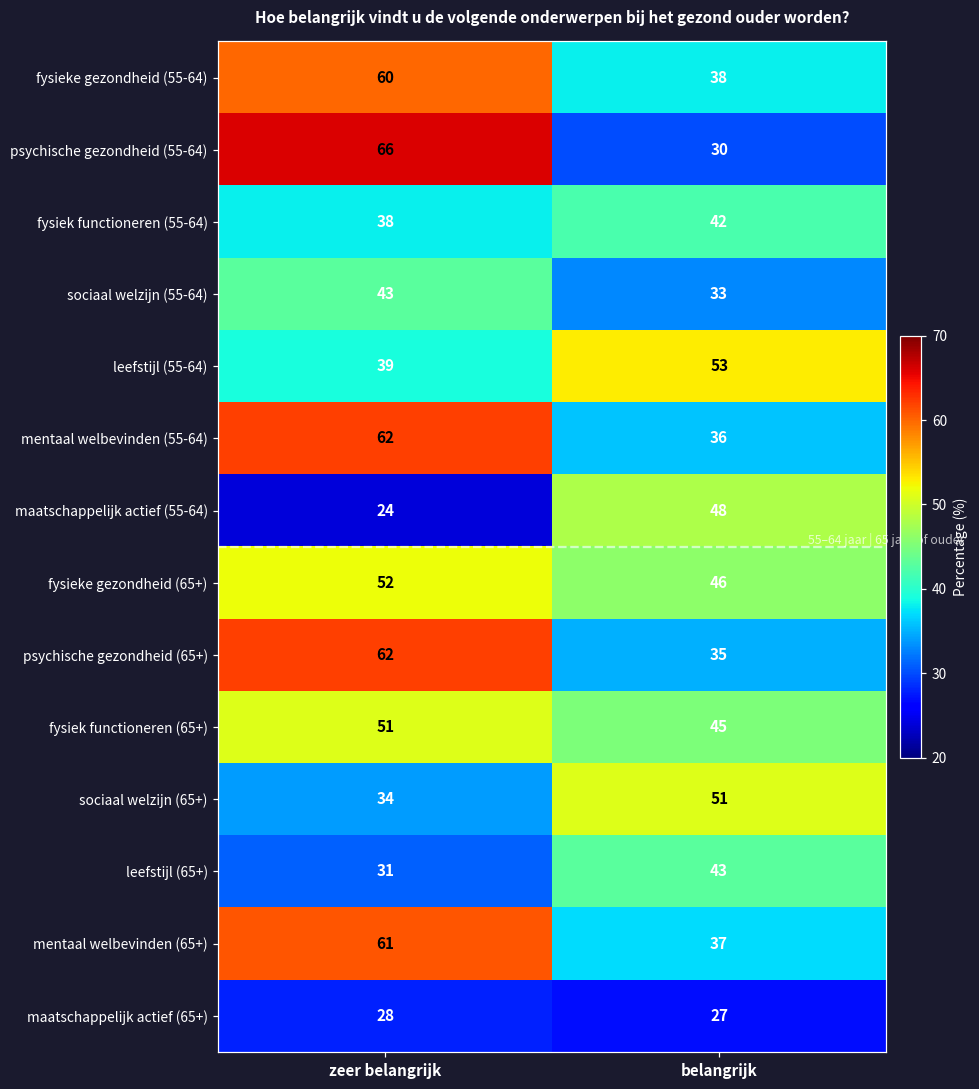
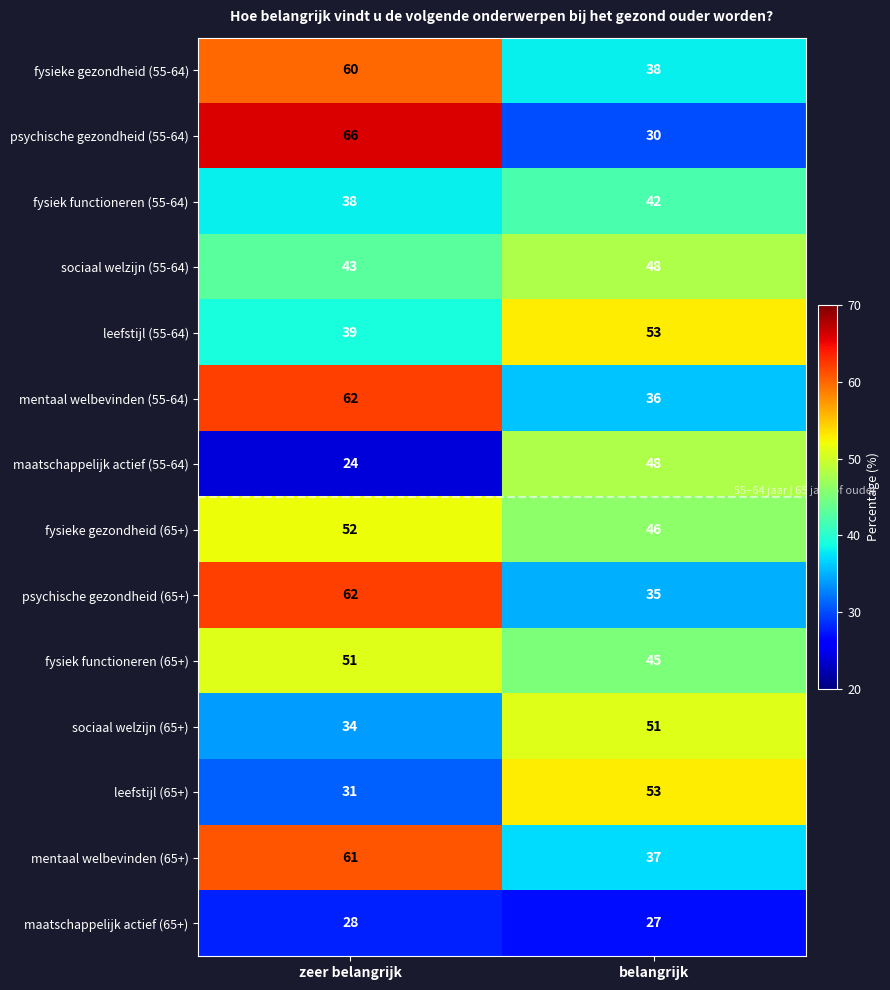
sociaal welzijn (55-64), belangrijk: 33 -> 48
leefstijl (65+), belangrijk: 43 -> 53
